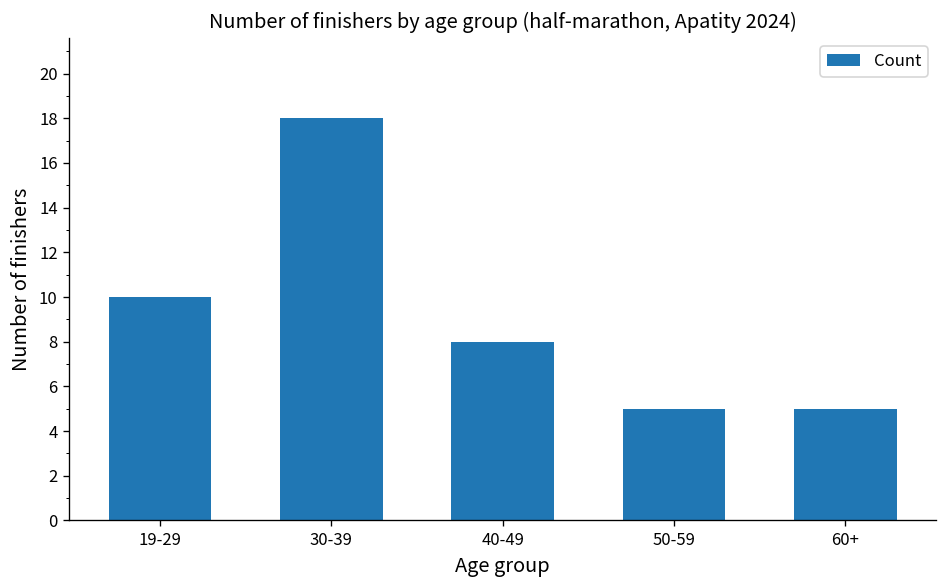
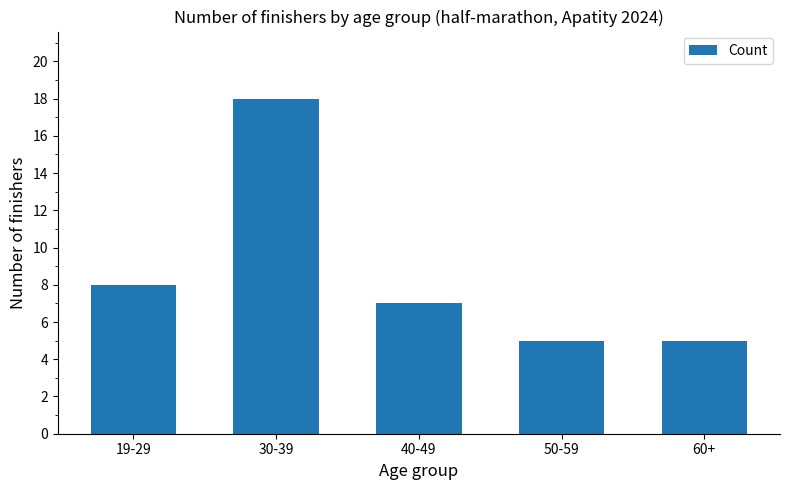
19-29: 10 -> 8
40-49: 8 -> 7
